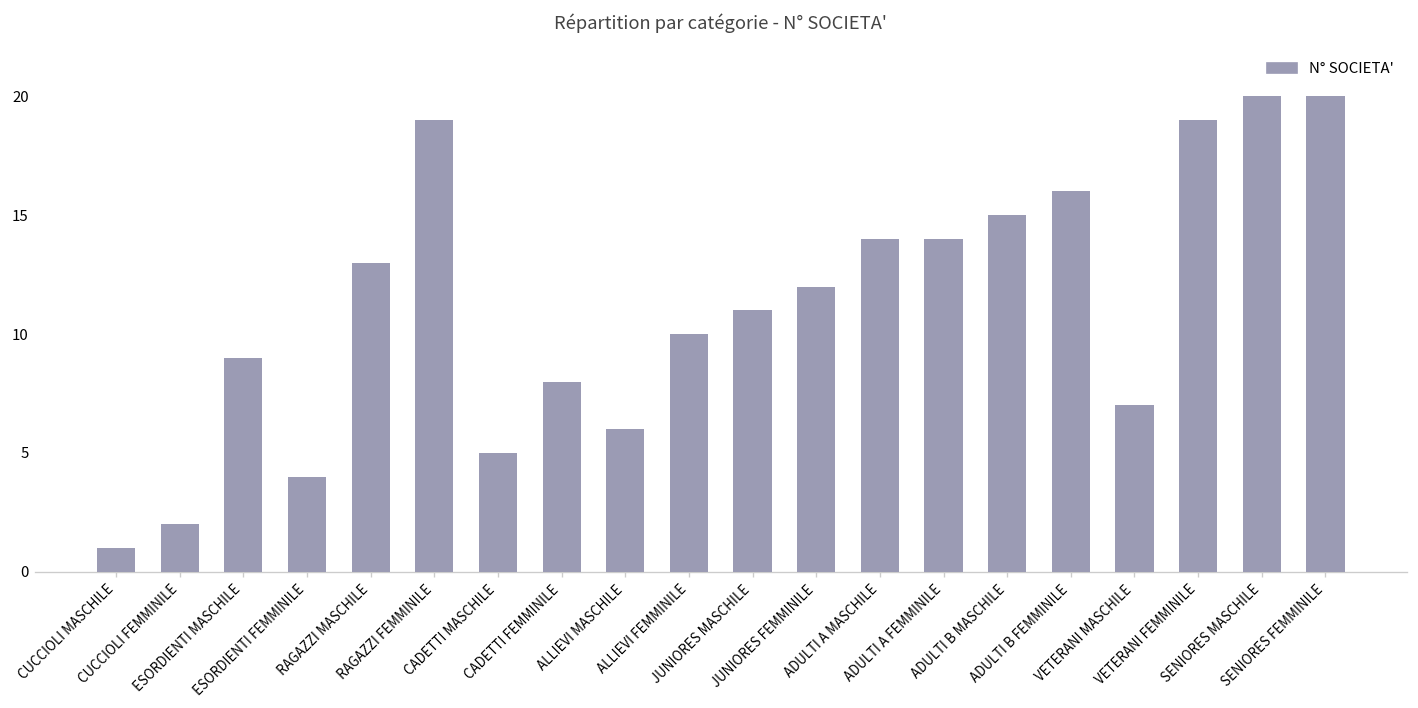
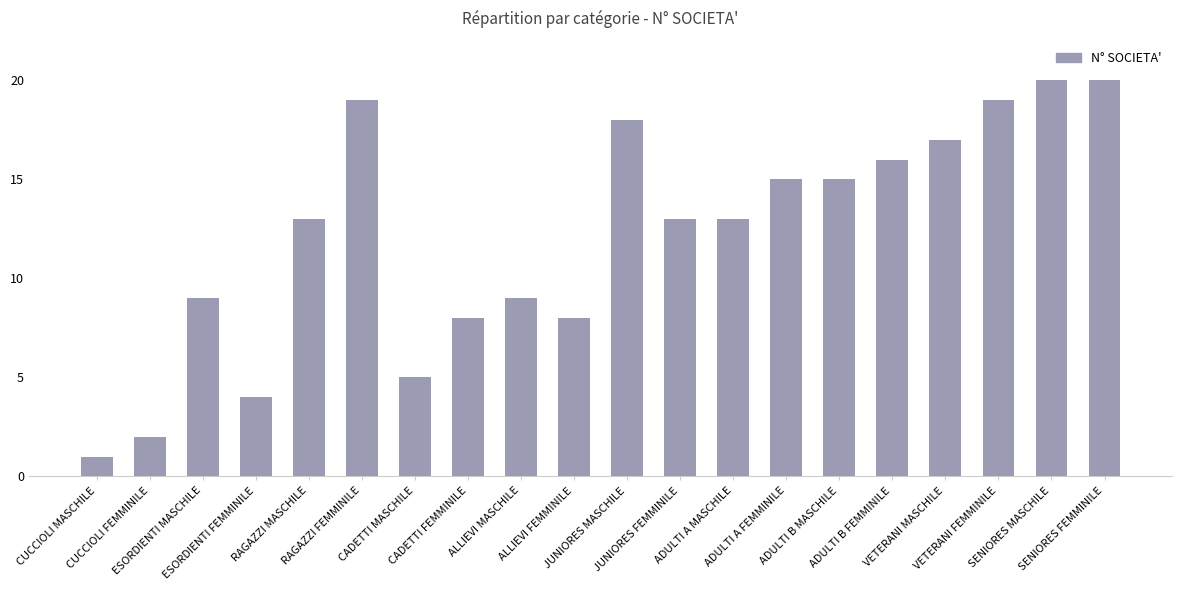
ALLIEVI MASCHILE: 6 -> 9
ALLIEVI FEMMINILE: 10 -> 8
JUNIORES MASCHILE: 11 -> 18
JUNIORES FEMMINILE: 12 -> 13
ADULTI A MASCHILE: 14 -> 13
ADULTI A FEMMINILE: 14 -> 15
VETERANI MASCHILE: 7 -> 17
